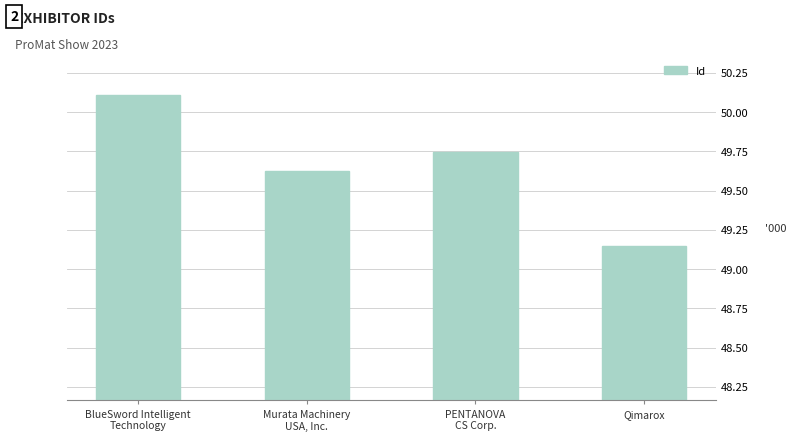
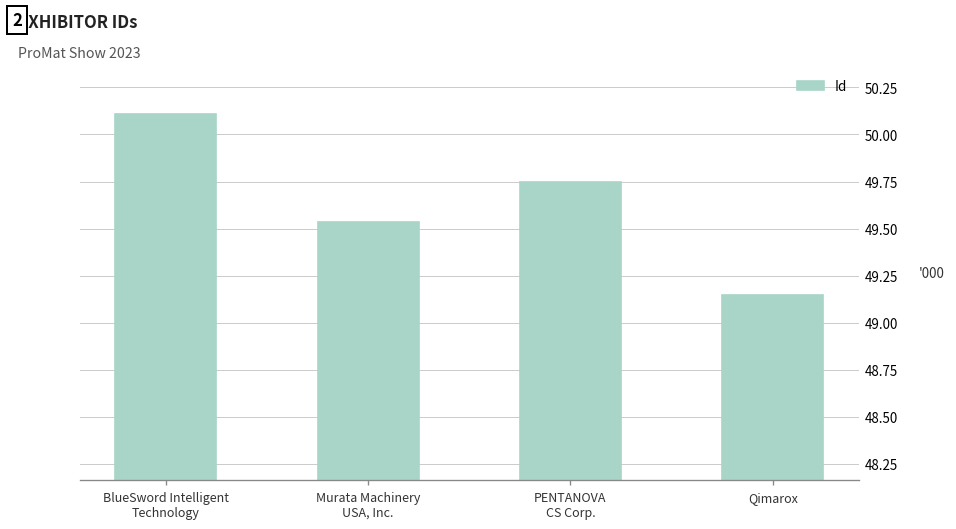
Murata Machinery USA, Inc.: 49.63 -> 49.54
